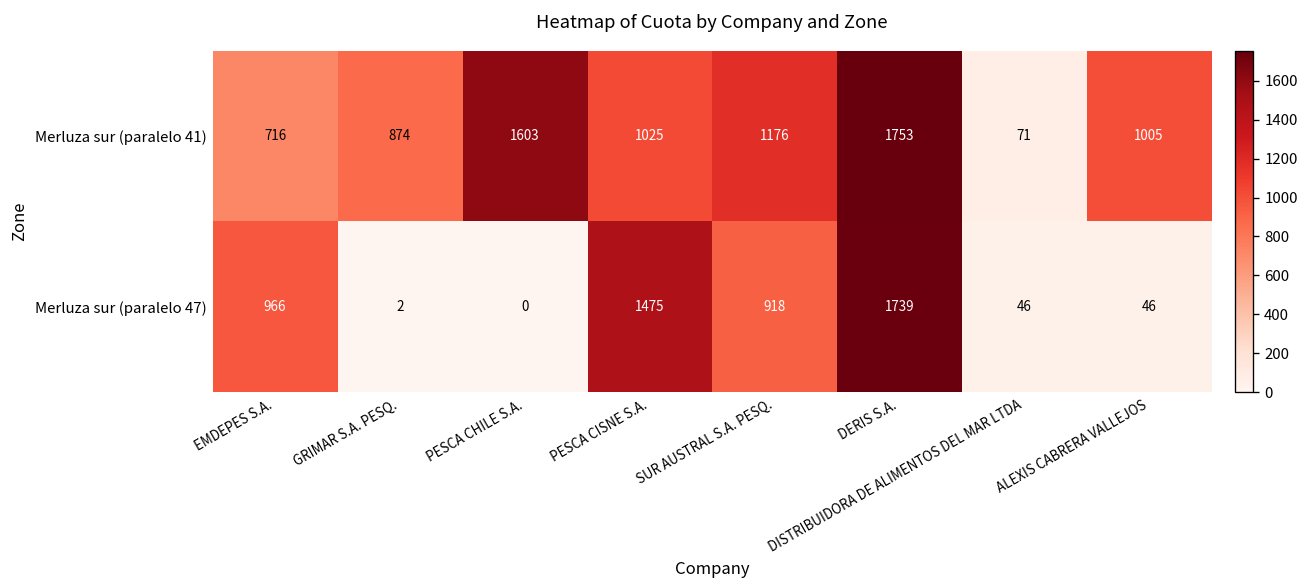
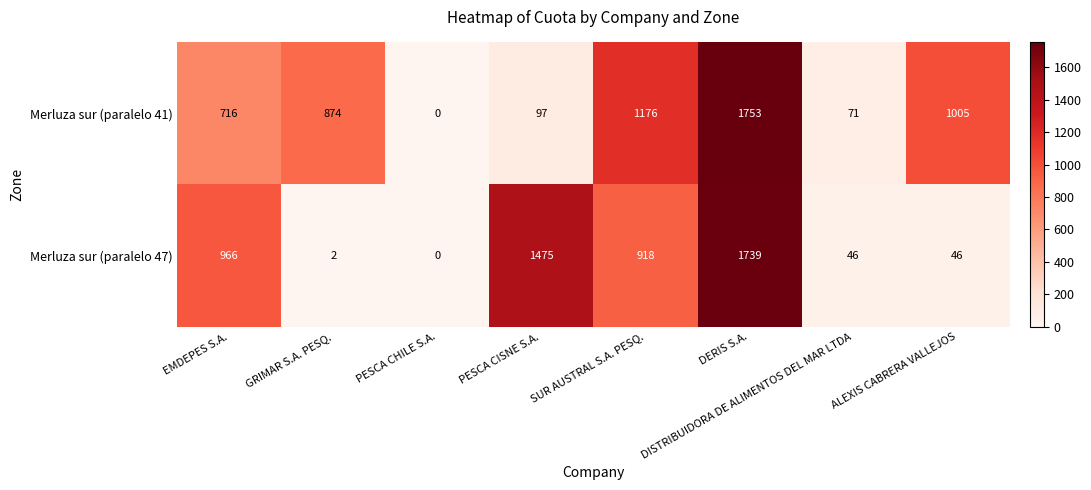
Merluza sur (paralelo 41), PESCA CHILE S.A.: 1603 -> 0
Merluza sur (paralelo 41), PESCA CISNE S.A.: 1025 -> 97
